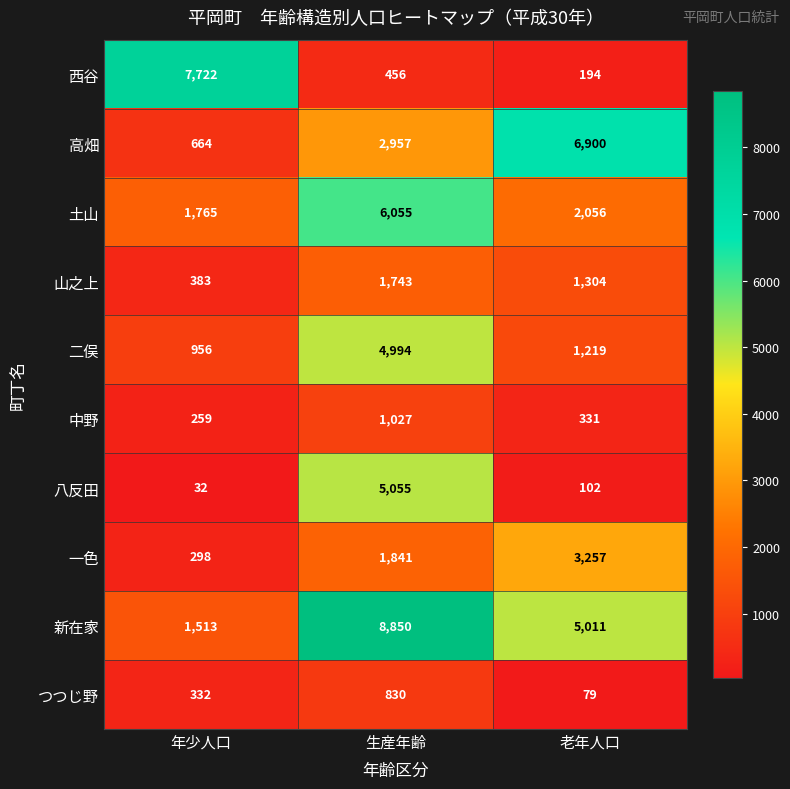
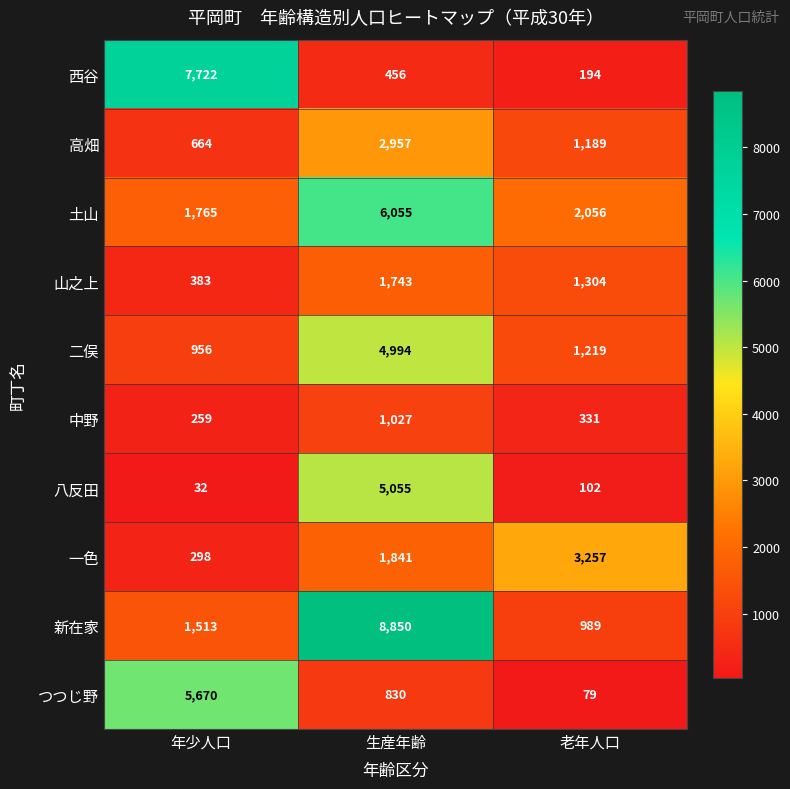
高畑, 老年人口: 6,900 -> 1,189
新在家, 老年人口: 5,011 -> 989
つつじ野, 年少人口: 332 -> 5,670
